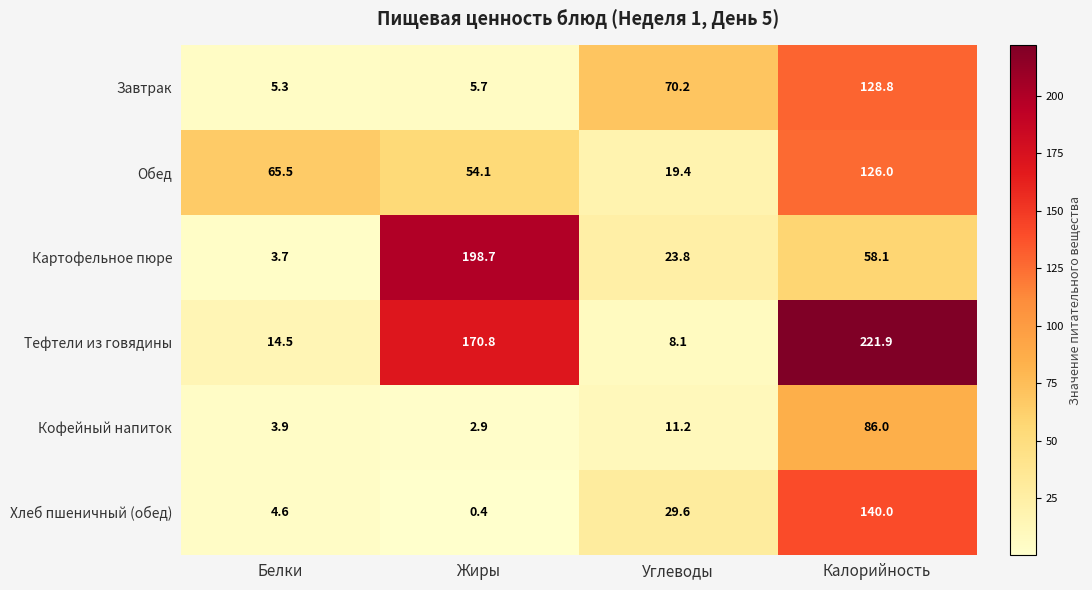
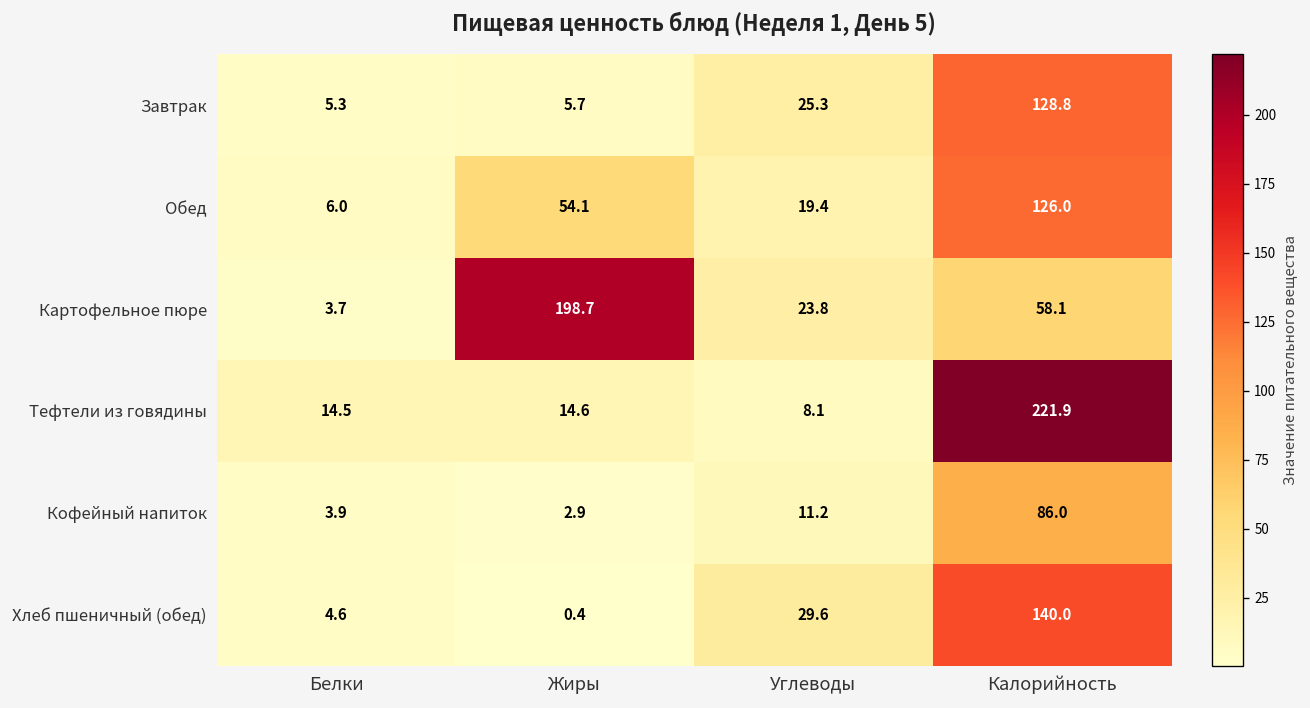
Завтрак, Углеводы: 70.2 -> 25.3
Обед, Белки: 65.5 -> 6.0
Тефтели из говядины, Жиры: 170.8 -> 14.6
